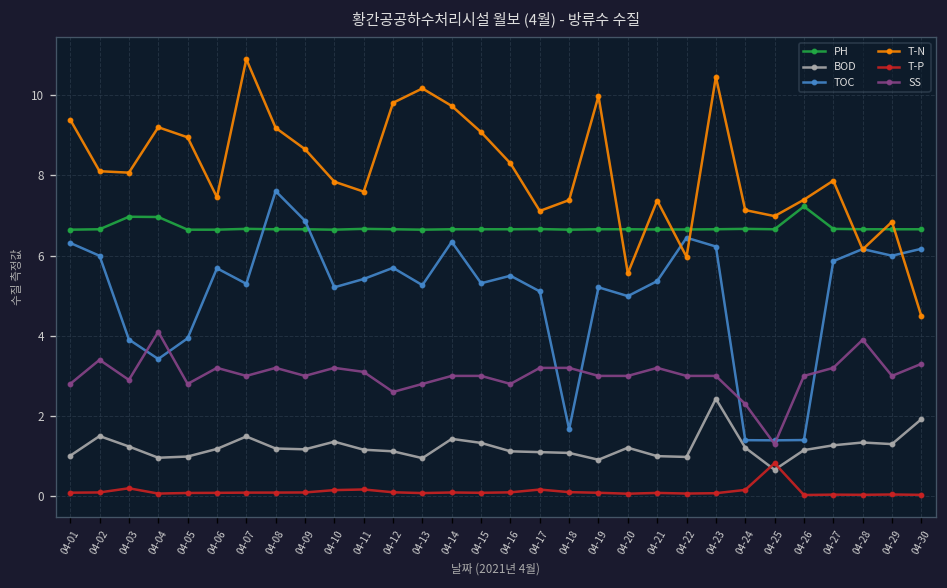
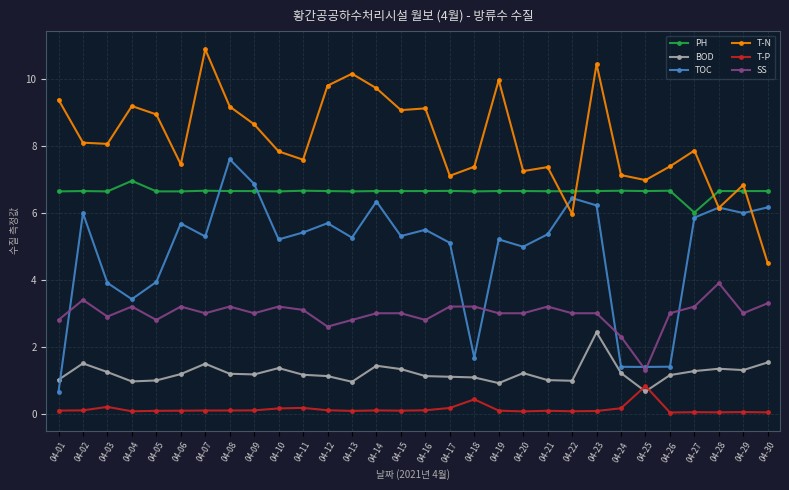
TOC, 04-01: 6.3 -> 0.6
PH, 04-03: 7.0 -> 6.6
SS, 04-04: 4.1 -> 3.2
T-N, 04-16: 8.3 -> 9.1
T-P, 04-18: 0.1 -> 0.4
T-N, 04-20: 5.6 -> 7.3
PH, 04-26: 7.2 -> 6.7
PH, 04-27: 6.7 -> 6.0
BOD, 04-30: 1.9 -> 1.5
